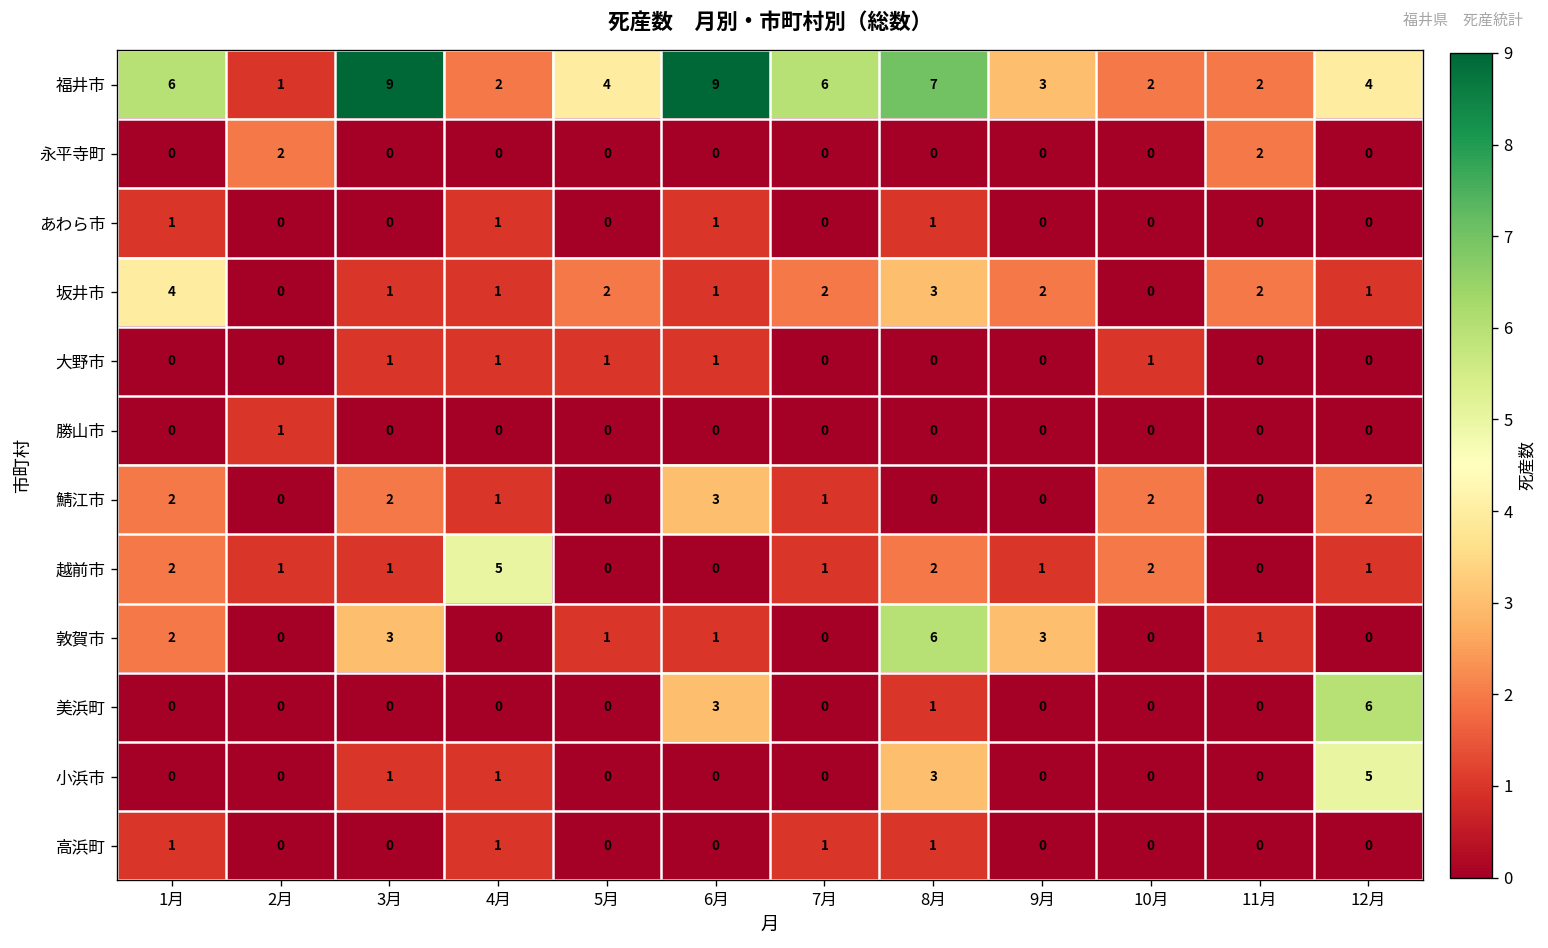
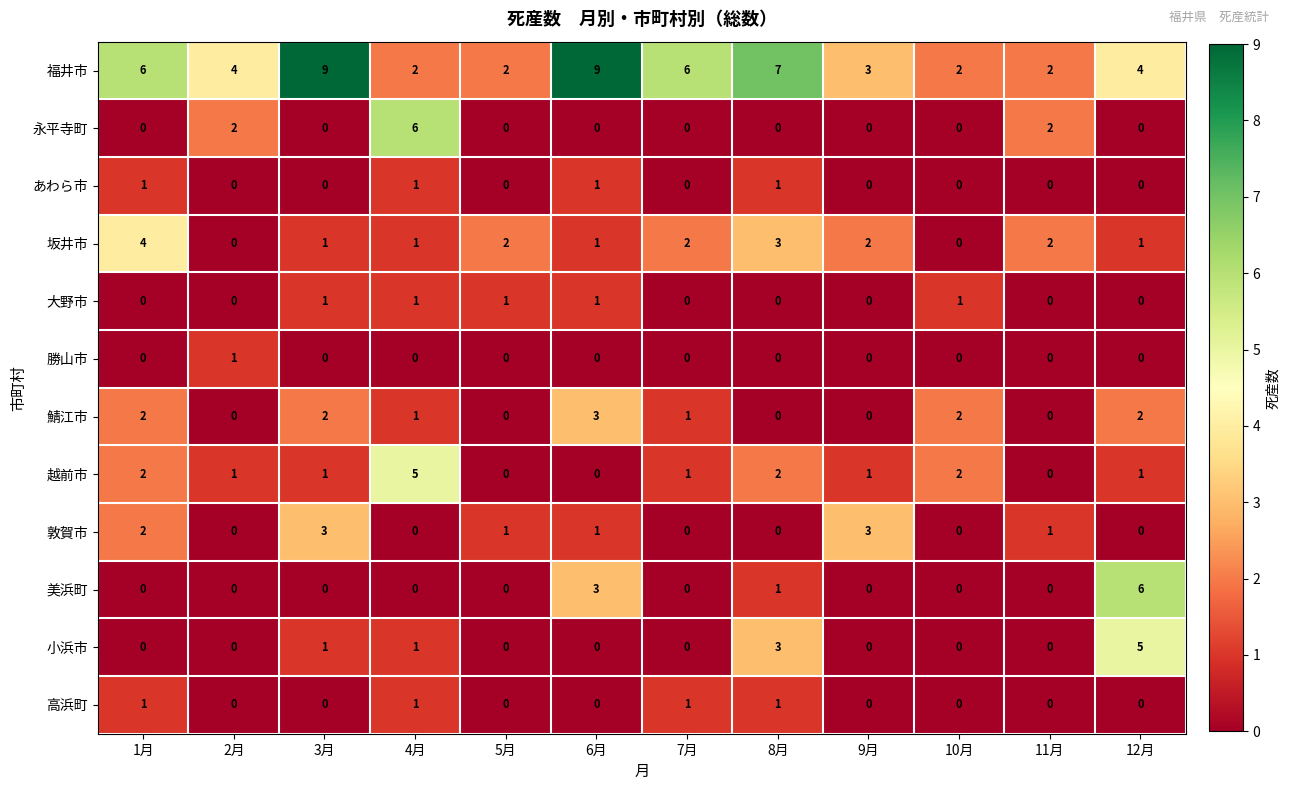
福井市, 2月: 1 -> 4
福井市, 5月: 4 -> 2
永平寺町, 4月: 0 -> 6
敦賀市, 8月: 6 -> 0
